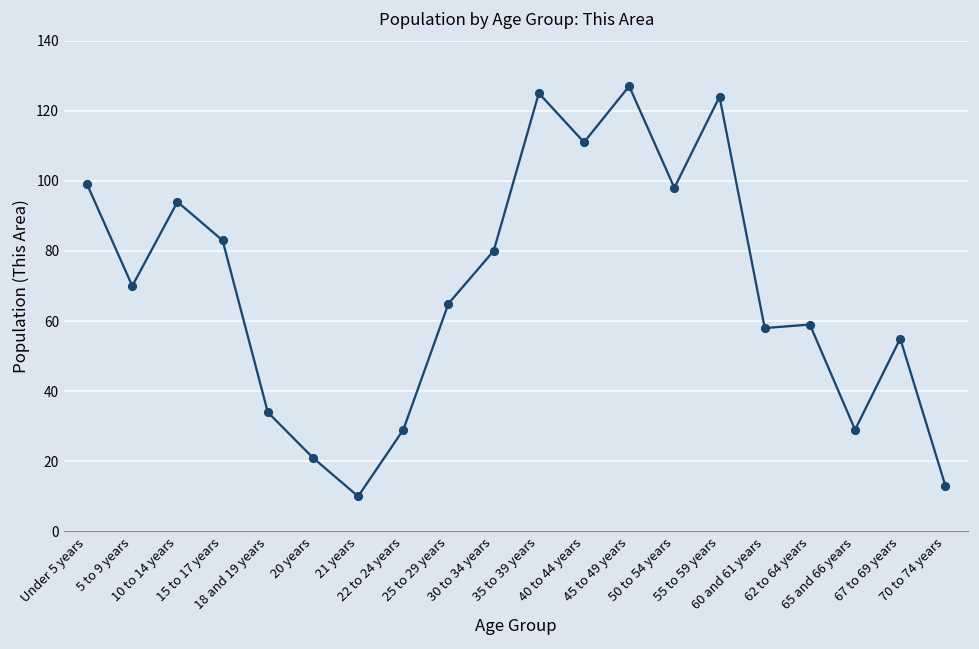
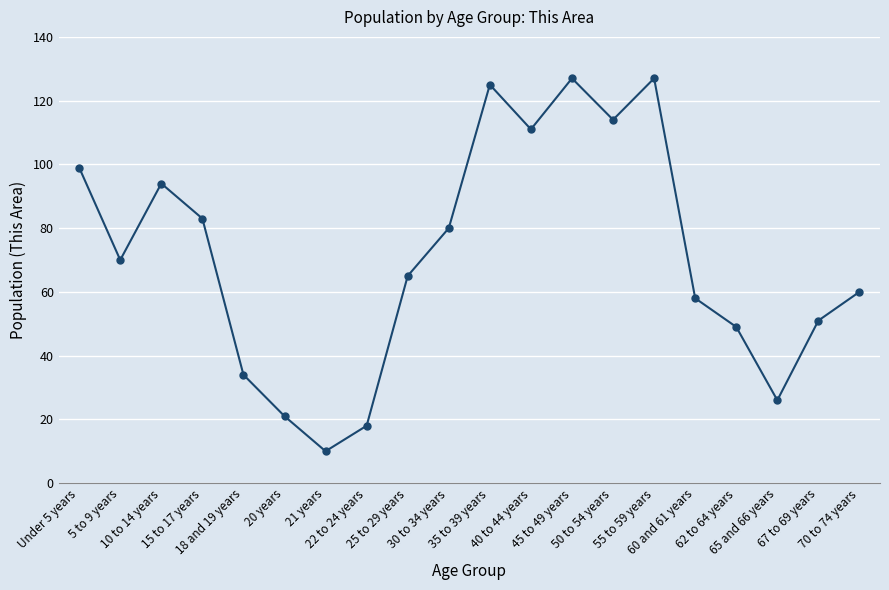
22 to 24 years: 29 -> 18
50 to 54 years: 98 -> 114
55 to 59 years: 124 -> 127
62 to 64 years: 59 -> 49
65 and 66 years: 29 -> 26
67 to 69 years: 55 -> 51
70 to 74 years: 13 -> 60
